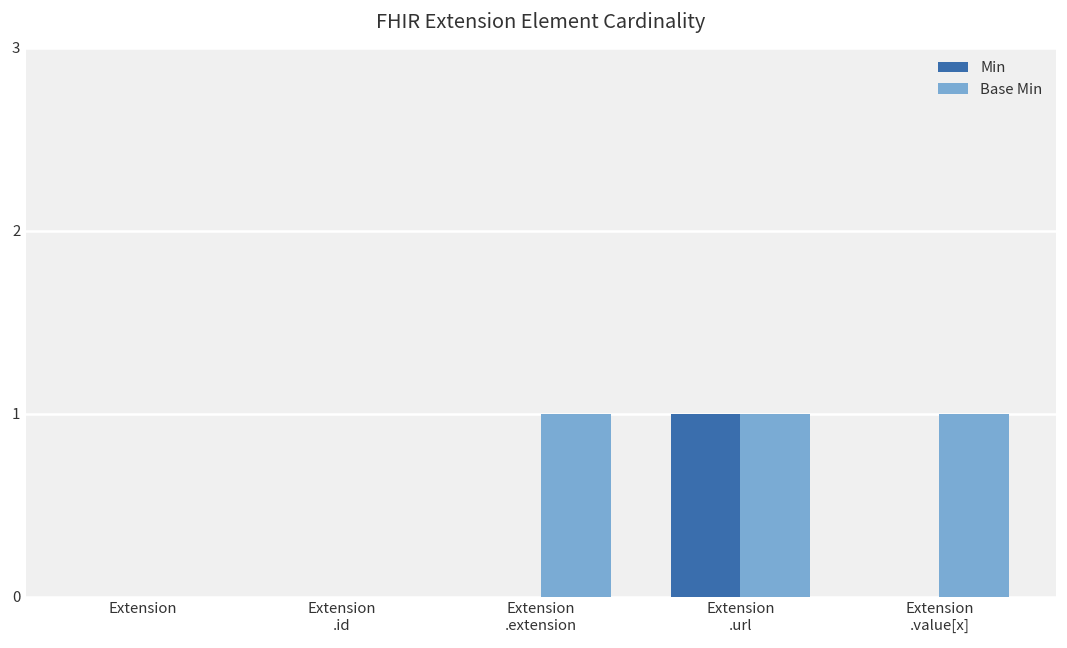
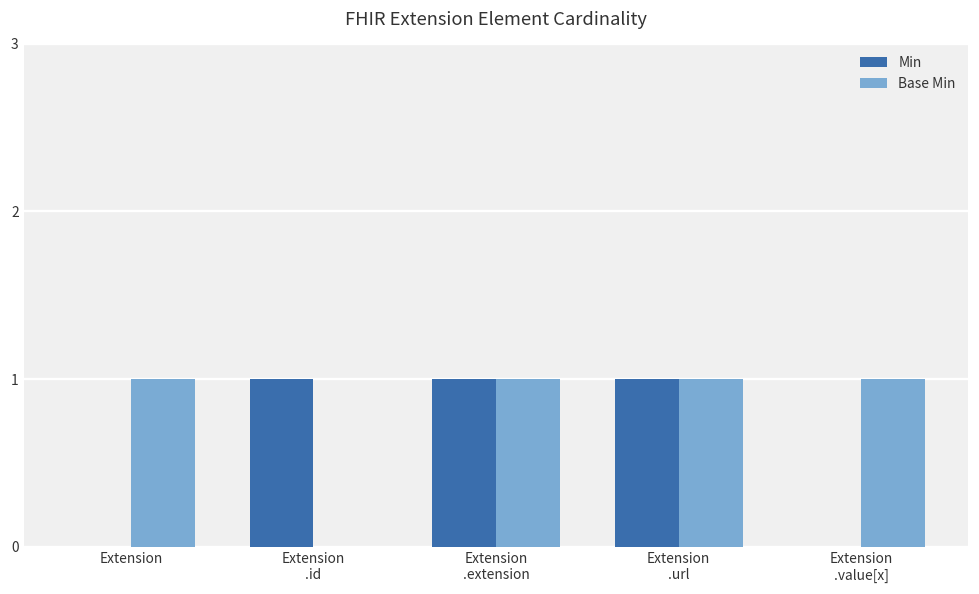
Base Min, Extension: 0 -> 1
Min, Extension .id: 0 -> 1
Min, Extension .extension: 0 -> 1
